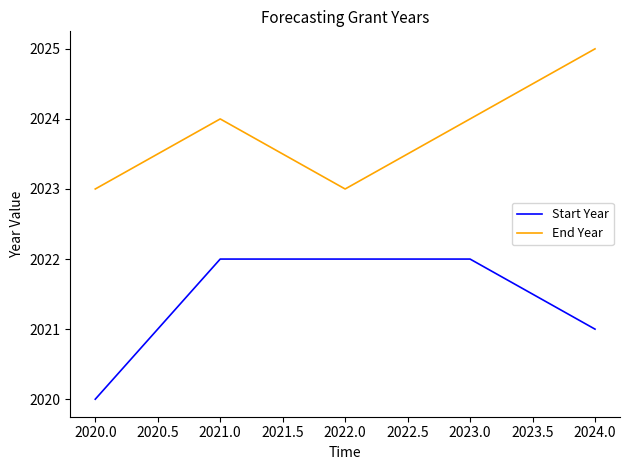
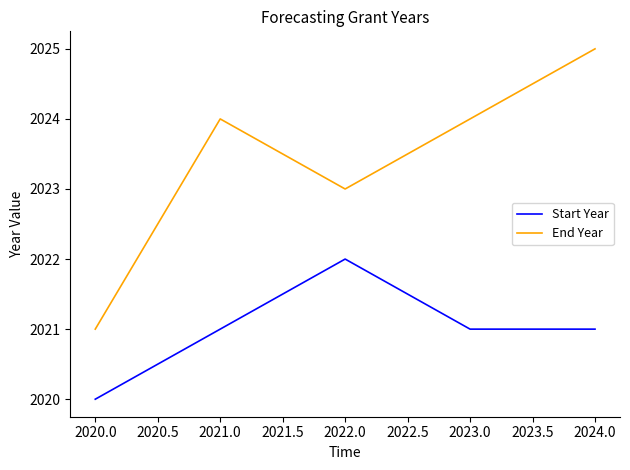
End Year, 2020.0: 2023 -> 2021
Start Year, 2021.0: 2022 -> 2021
Start Year, 2023.0: 2022 -> 2021
